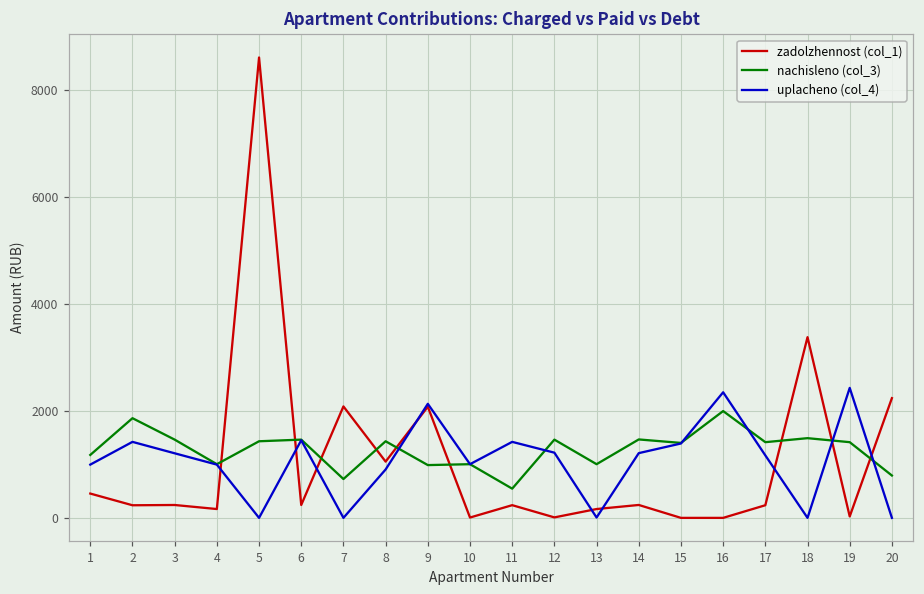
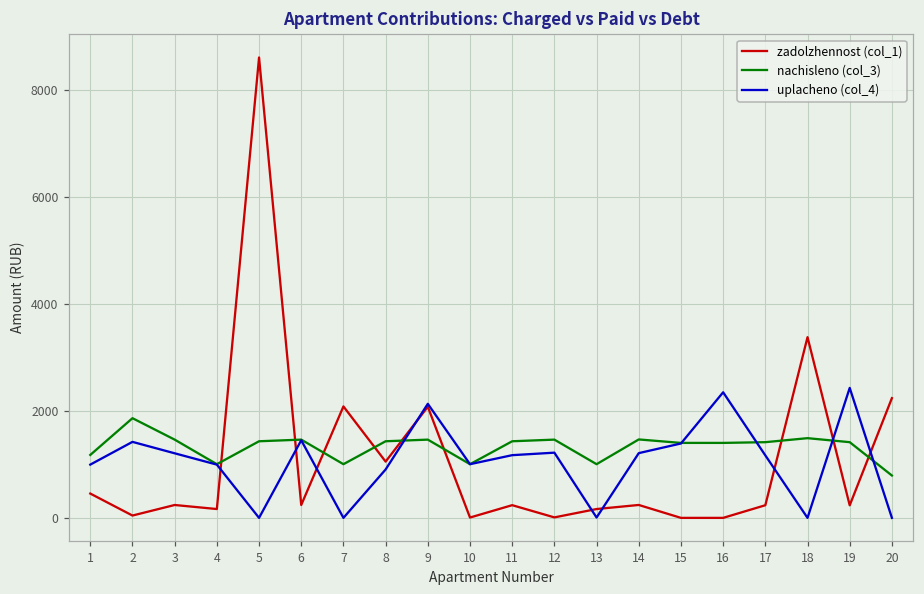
zadolzhennost (col_1), 2: 200 -> 0
nachisleno (col_3), 7: 700 -> 1000
nachisleno (col_3), 9: 1000 -> 1500
nachisleno (col_3), 11: 500 -> 1400
uplacheno (col_4), 11: 1400 -> 1200
nachisleno (col_3), 16: 2000 -> 1400
zadolzhennost (col_1), 19: 0 -> 200
